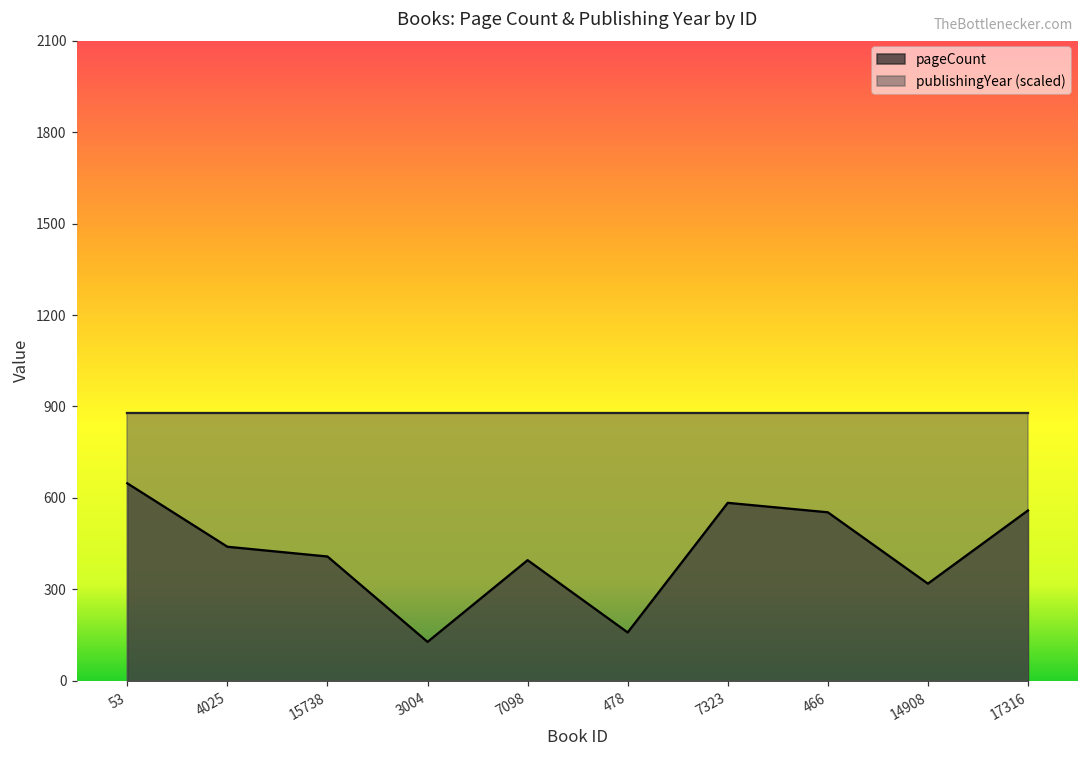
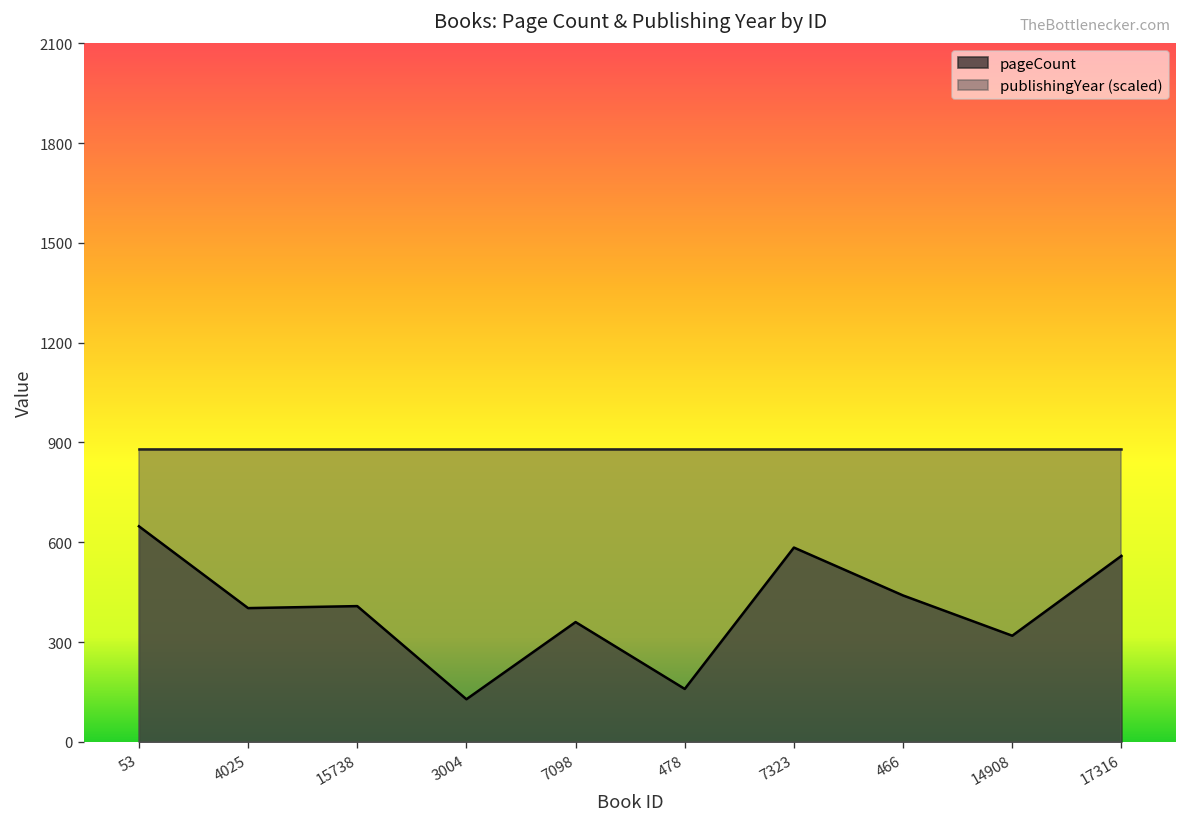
pageCount, 4025: 440 -> 400
pageCount, 7098: 400 -> 360
pageCount, 466: 550 -> 440
